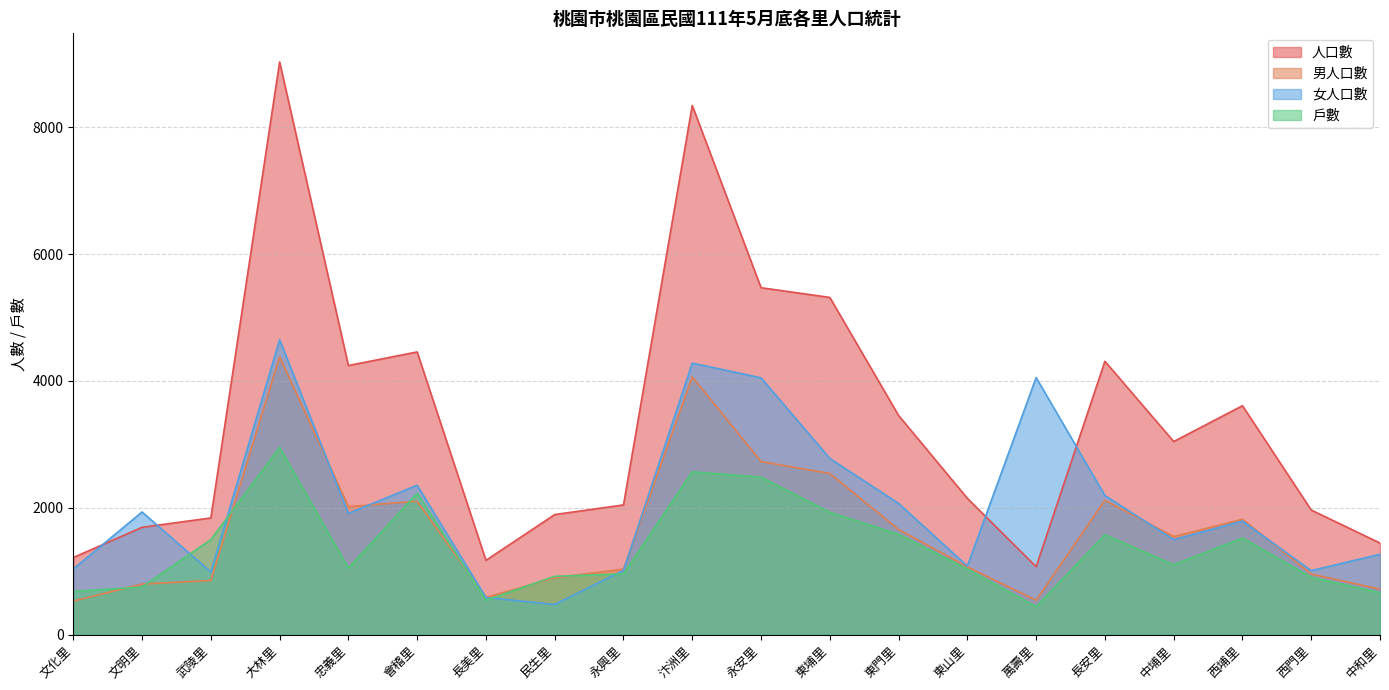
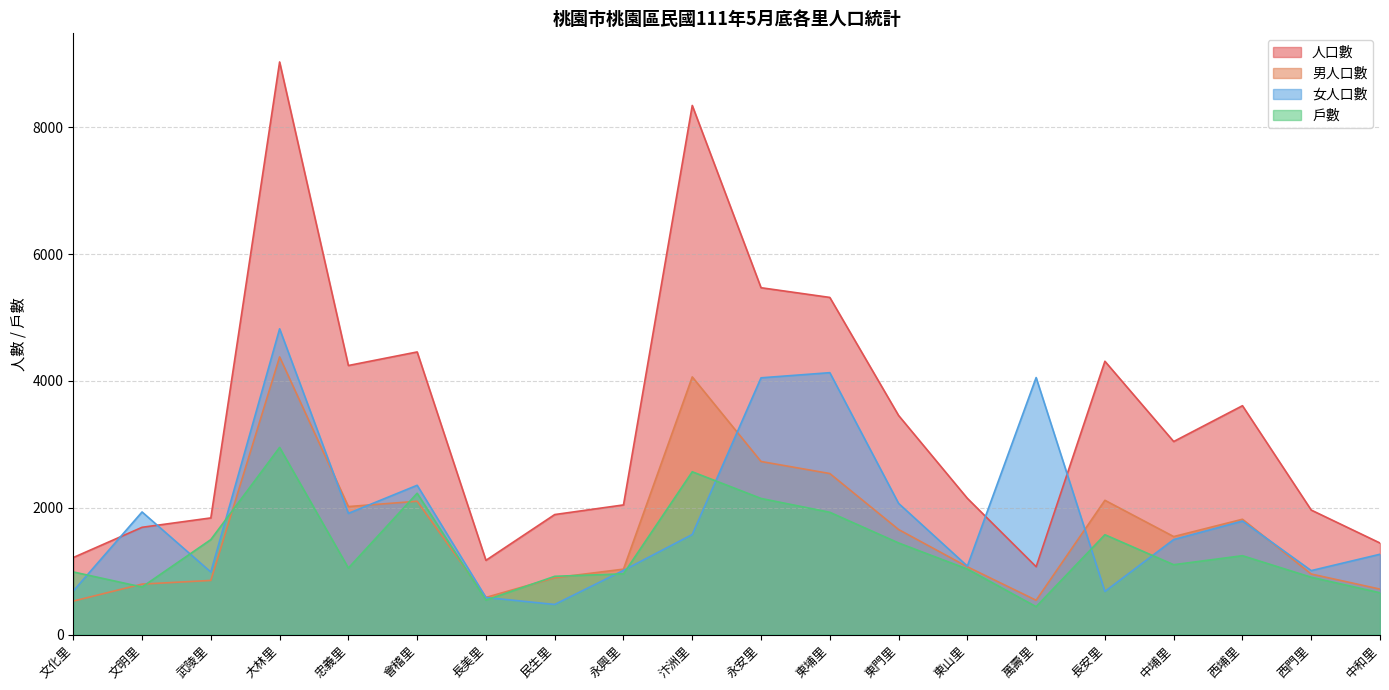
女人口數, 文化里: 1000 -> 700
戶數, 文化里: 700 -> 1000
女人口數, 大林里: 4700 -> 4800
女人口數, 汴洲里: 4300 -> 1600
戶數, 永安里: 2500 -> 2100
女人口數, 東埔里: 2800 -> 4100
戶數, 東門里: 1600 -> 1400
女人口數, 長安里: 2200 -> 700
戶數, 西埔里: 1500 -> 1200
